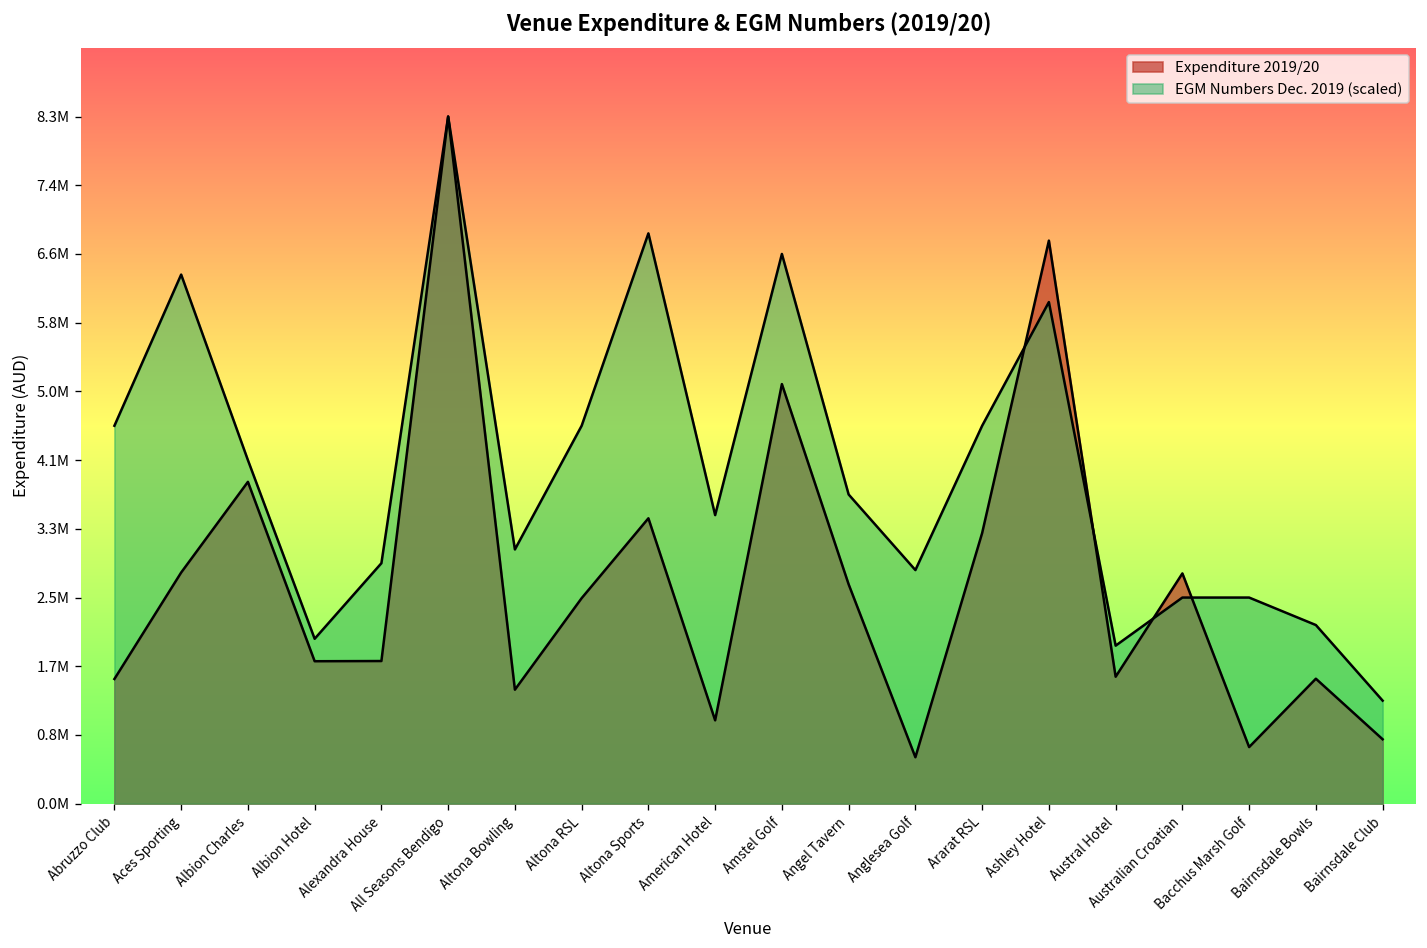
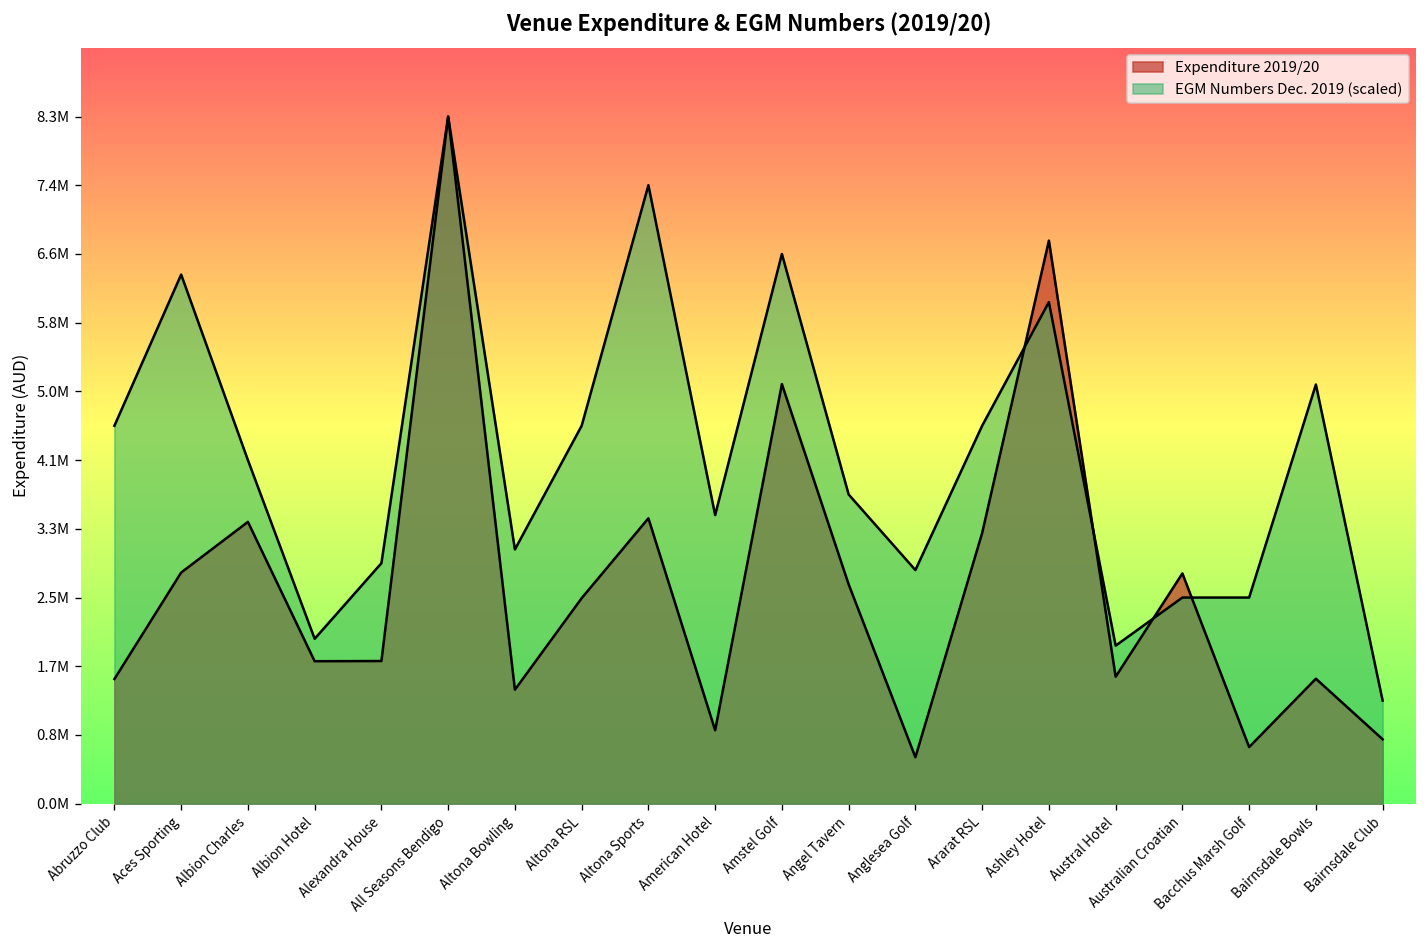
Expenditure 2019/20, Albion Charles: 3900000 -> 3400000
EGM Numbers Dec. 2019 (scaled), Altona Sports: 6900000 -> 7400000
Expenditure 2019/20, American Hotel: 1000000 -> 900000
EGM Numbers Dec. 2019 (scaled), Bairnsdale Bowls: 2100000 -> 5000000
